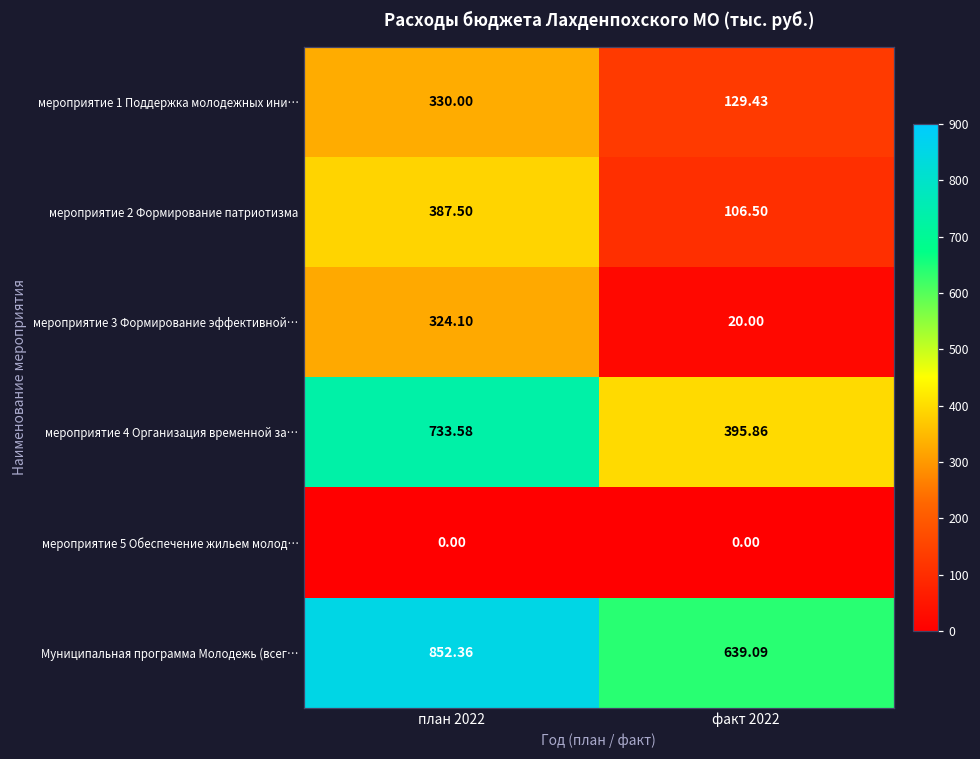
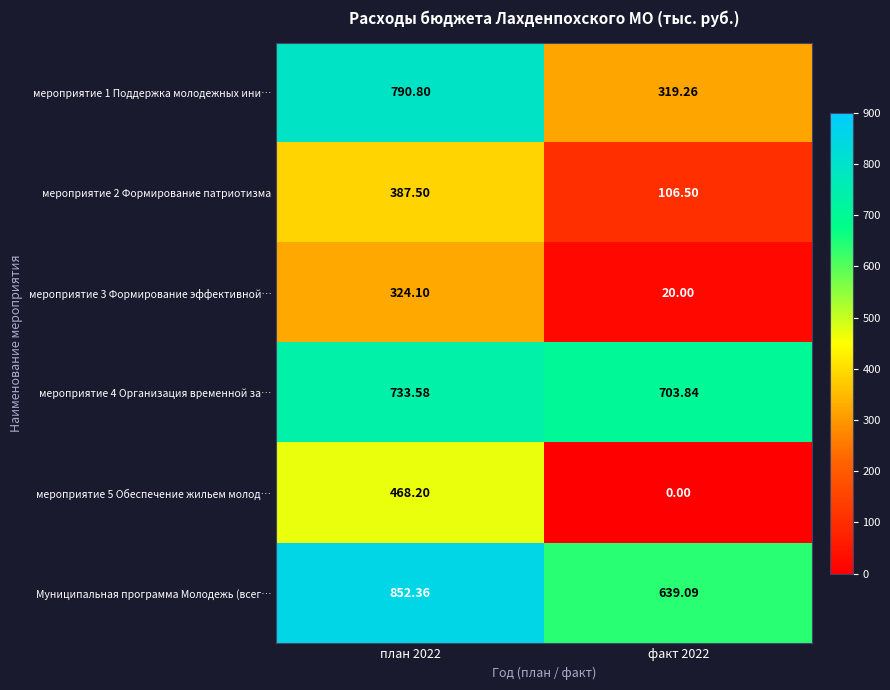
мероприятие 1 Поддержка молодежных ини…, план 2022: 330.00 -> 790.80
мероприятие 1 Поддержка молодежных ини…, факт 2022: 129.43 -> 319.26
мероприятие 4 Организация временной за…, факт 2022: 395.86 -> 703.84
мероприятие 5 Обеспечение жильем молод…, план 2022: 0.00 -> 468.20
